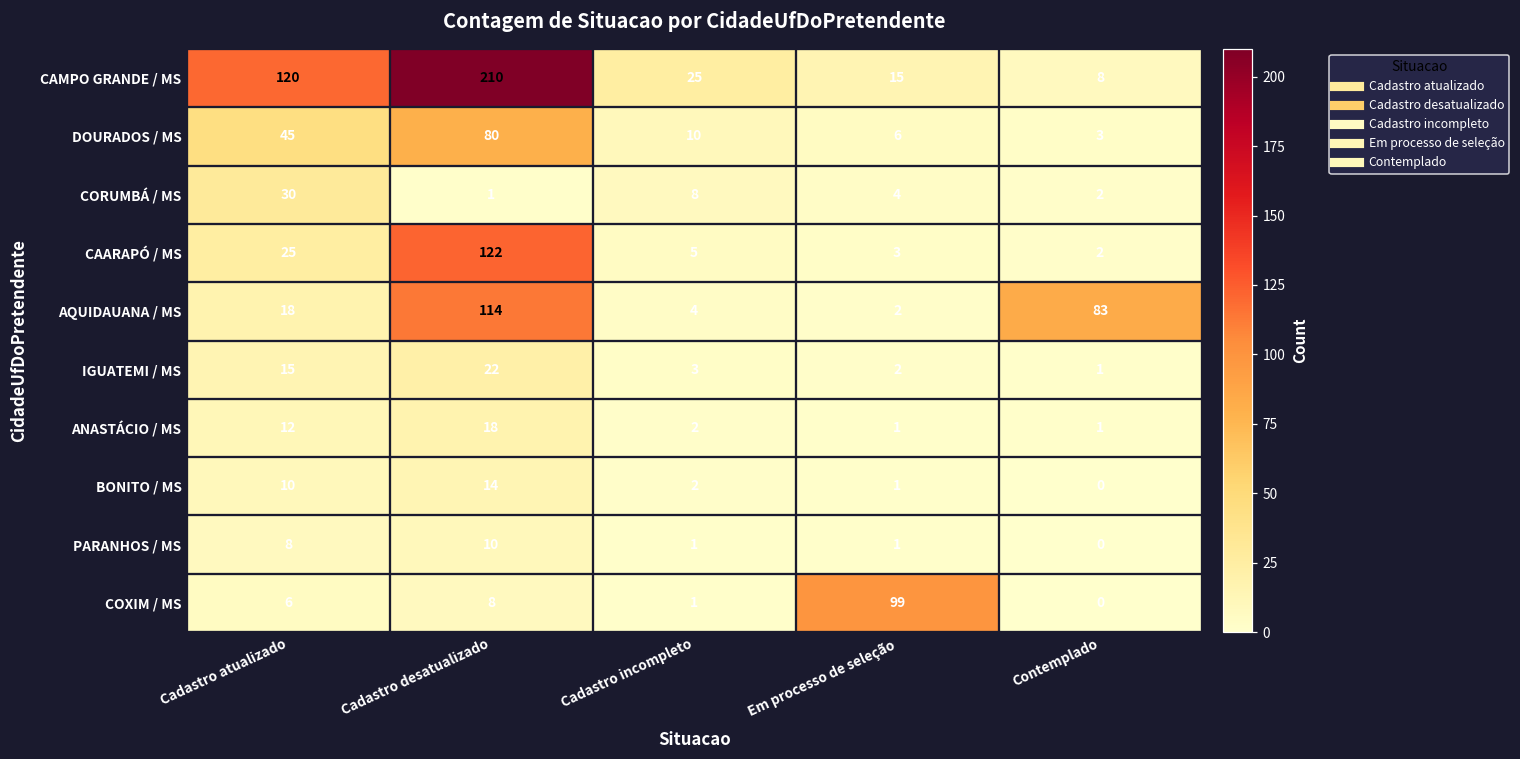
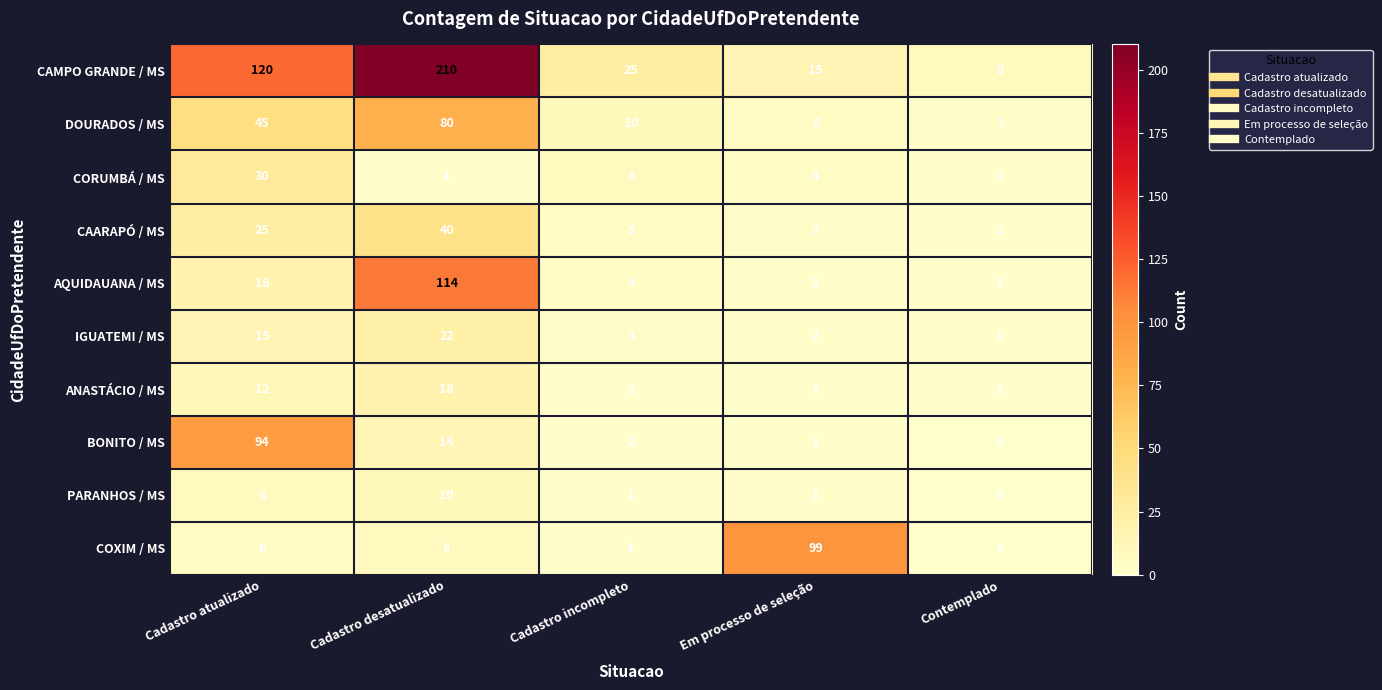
CAARAPÓ / MS, Cadastro desatualizado: 122 -> 40
AQUIDAUANA / MS, Contemplado: 83 -> 1
BONITO / MS, Cadastro atualizado: 10 -> 94
